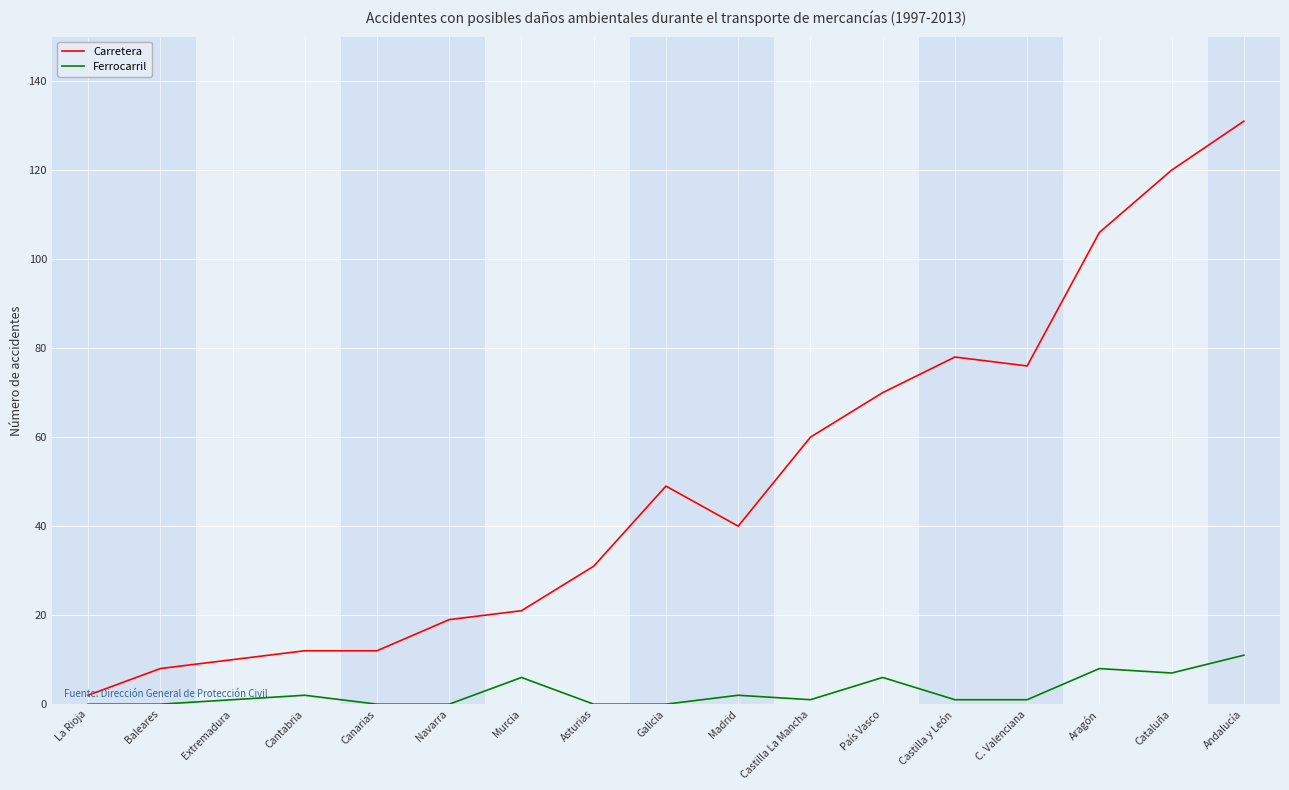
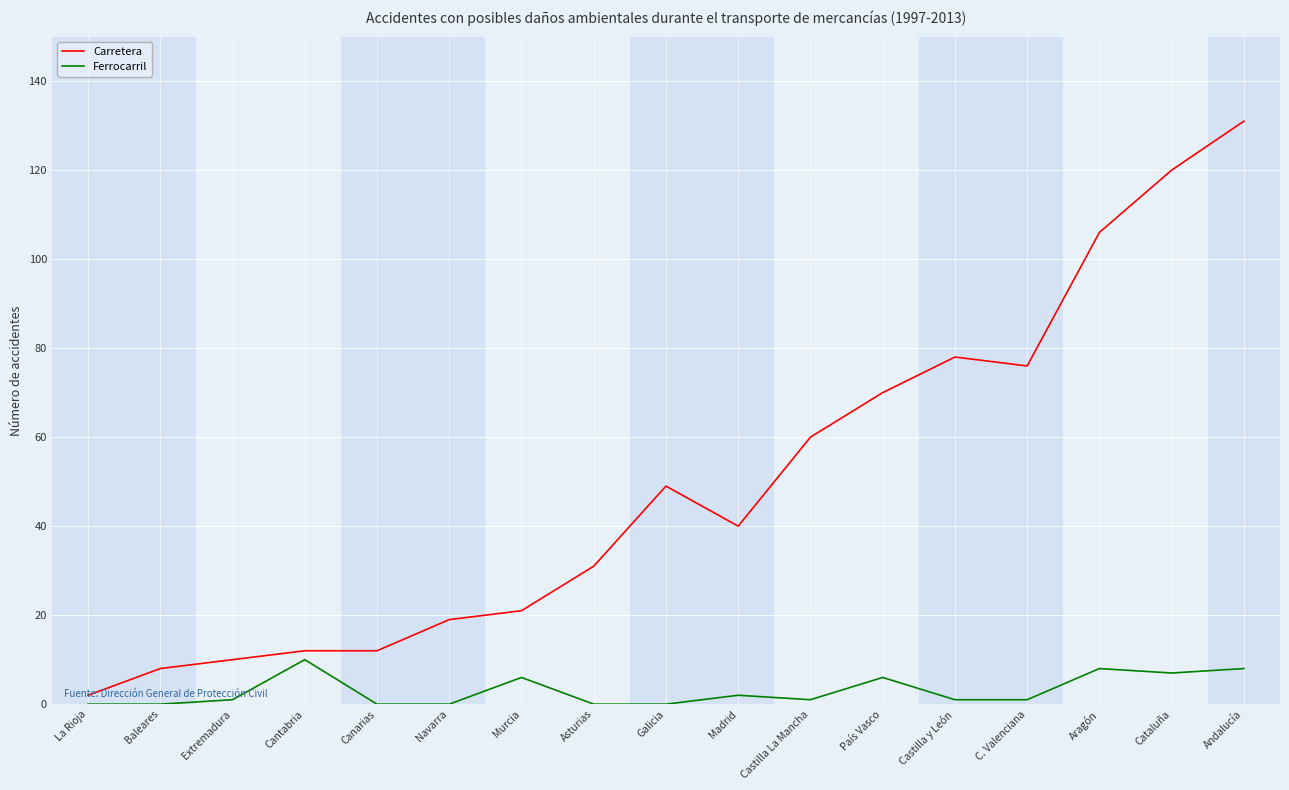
Ferrocarril, Cantabria: 2 -> 10
Ferrocarril, Andalucía: 11 -> 8
